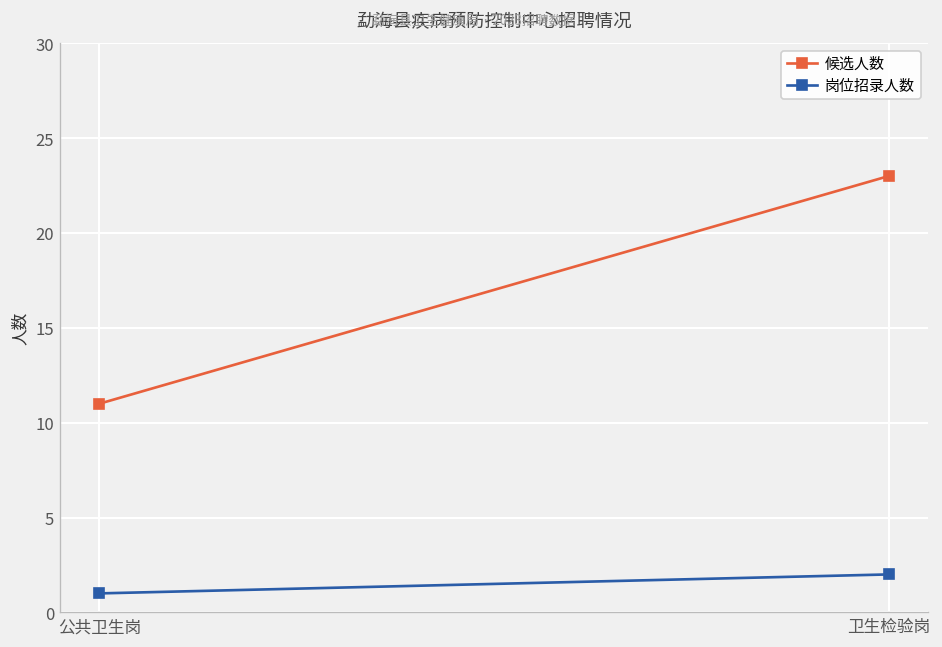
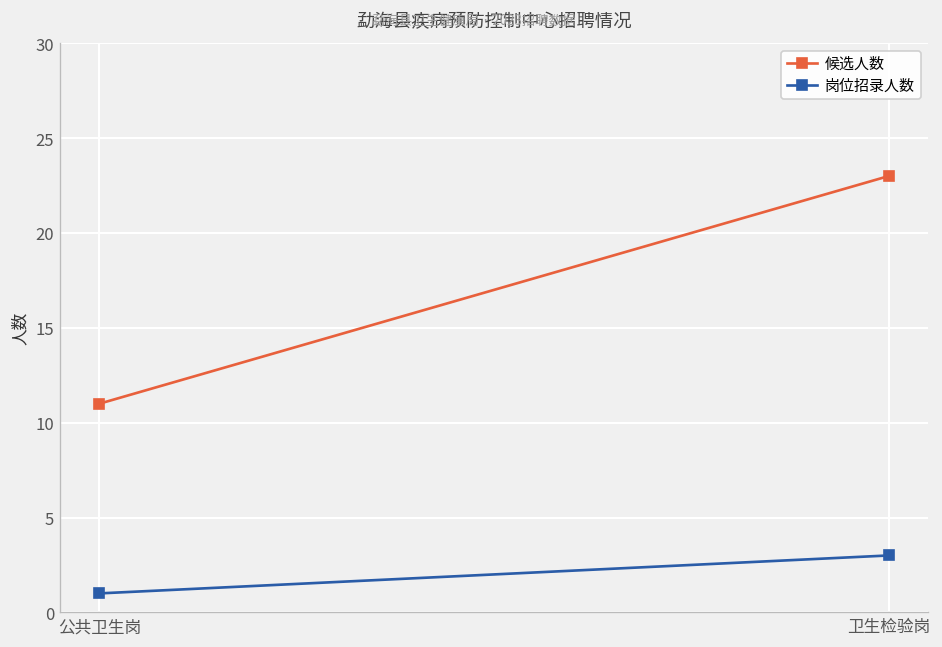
岗位招录人数, 卫生检验岗: 2 -> 3
